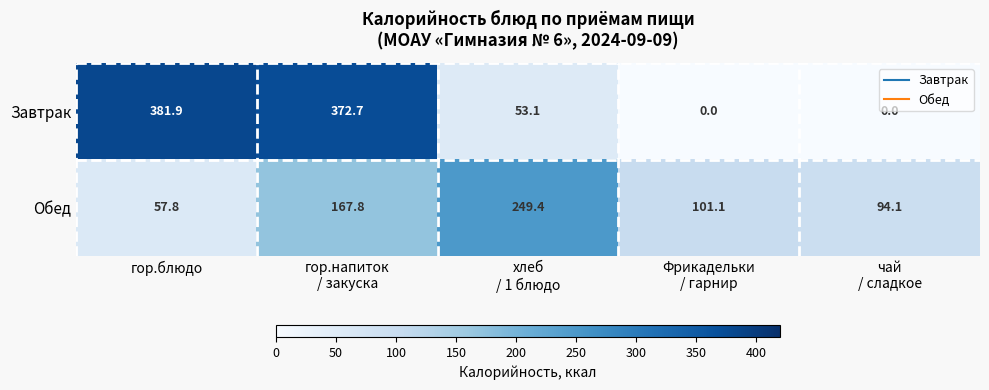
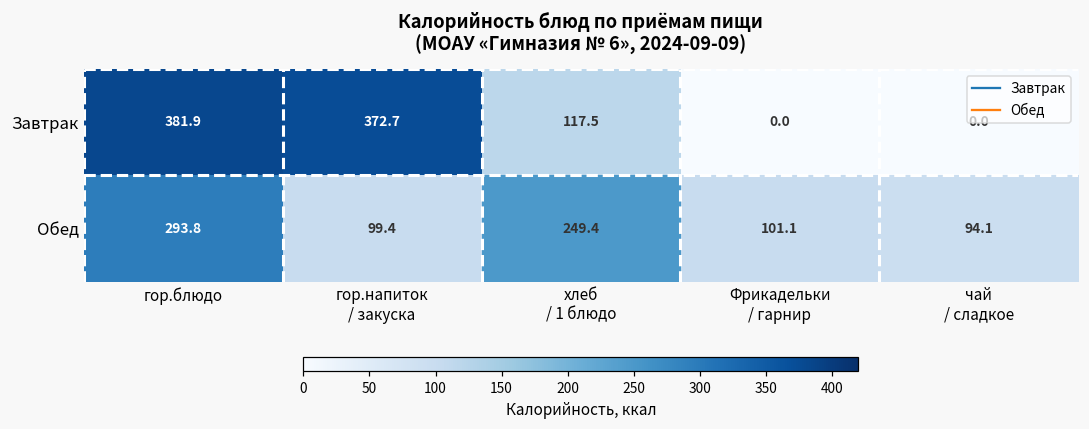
Завтрак, хлеб / 1 блюдо: 53.1 -> 117.5
Обед, гор.блюдо: 57.8 -> 293.8
Обед, гор.напиток / закуска: 167.8 -> 99.4
